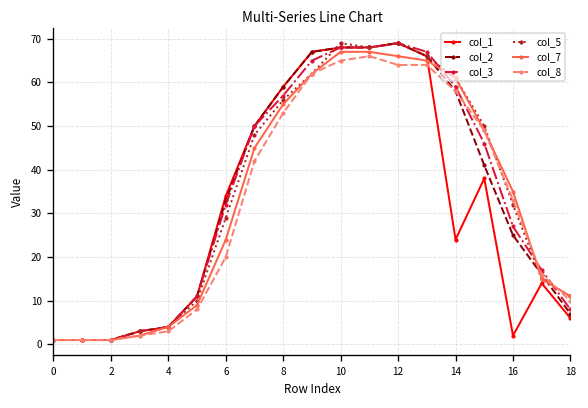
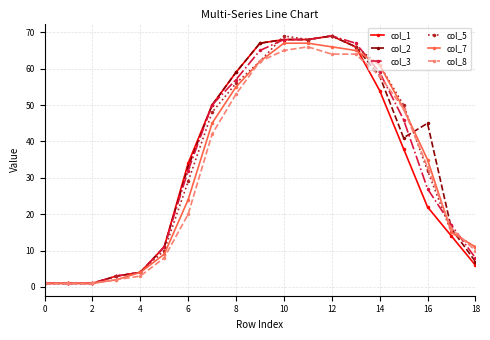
col_1, 14: 24 -> 54
col_1, 16: 2 -> 22
col_2, 16: 25 -> 45
